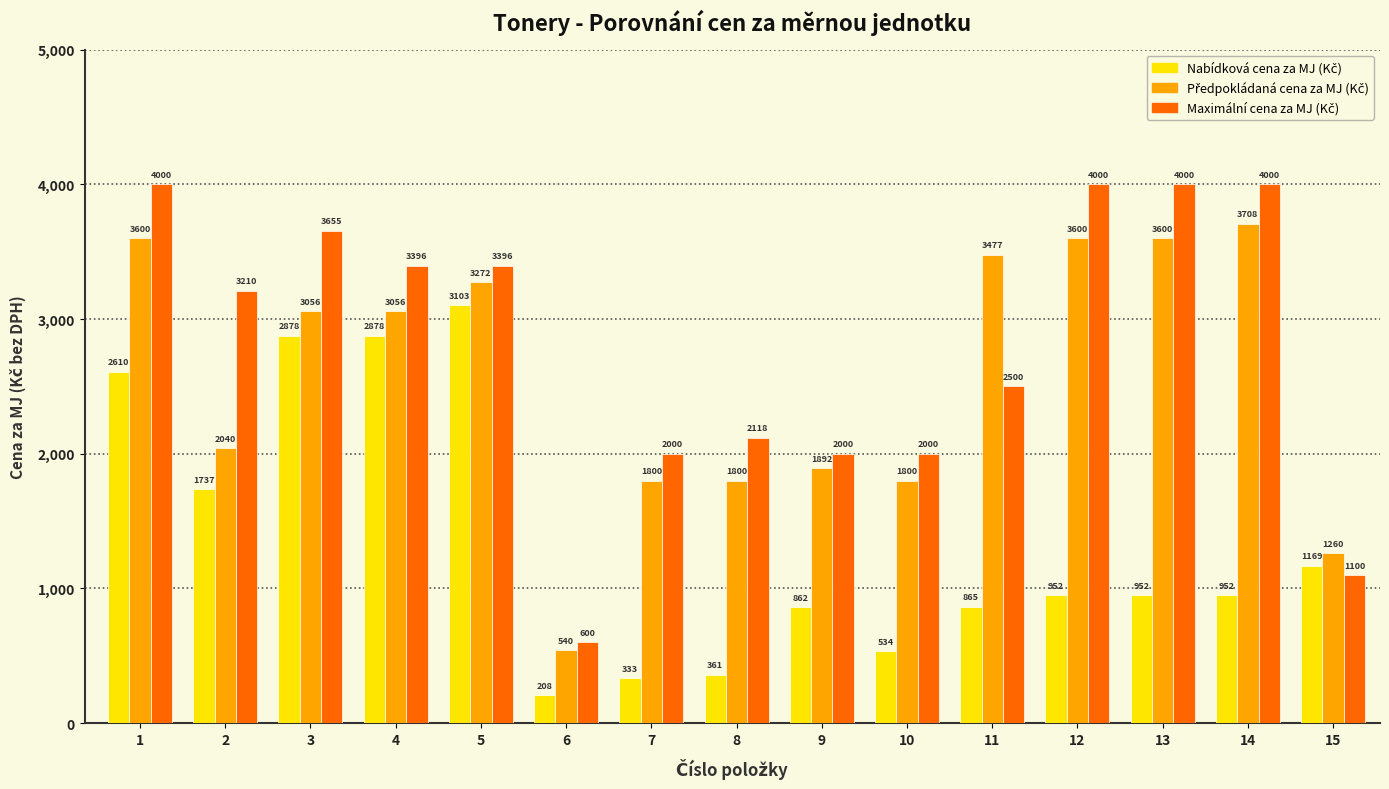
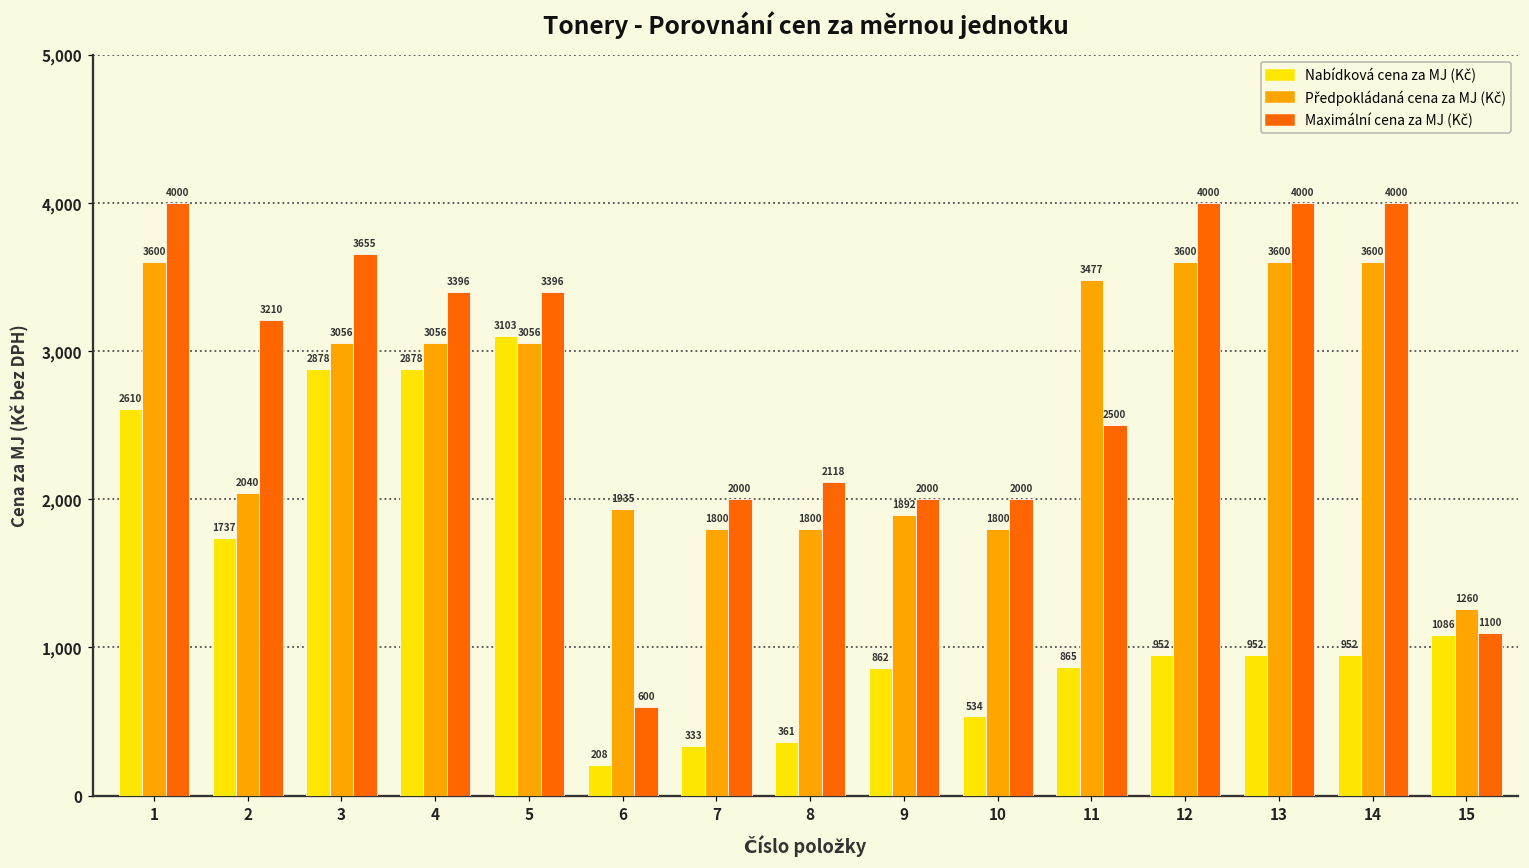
Předpokládaná cena za MJ (Kč), 5: 3272 -> 3056
Předpokládaná cena za MJ (Kč), 6: 540 -> 1935
Předpokládaná cena za MJ (Kč), 14: 3708 -> 3600
Nabídková cena za MJ (Kč), 15: 1169 -> 1086
